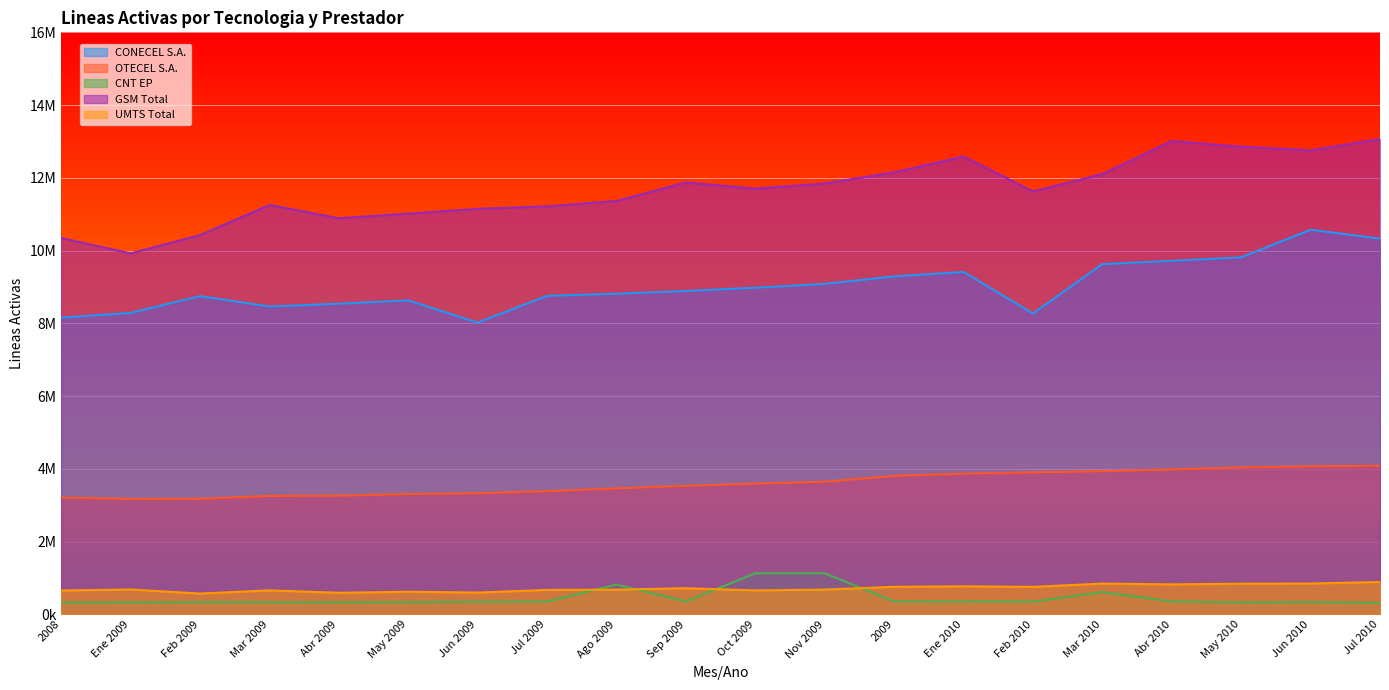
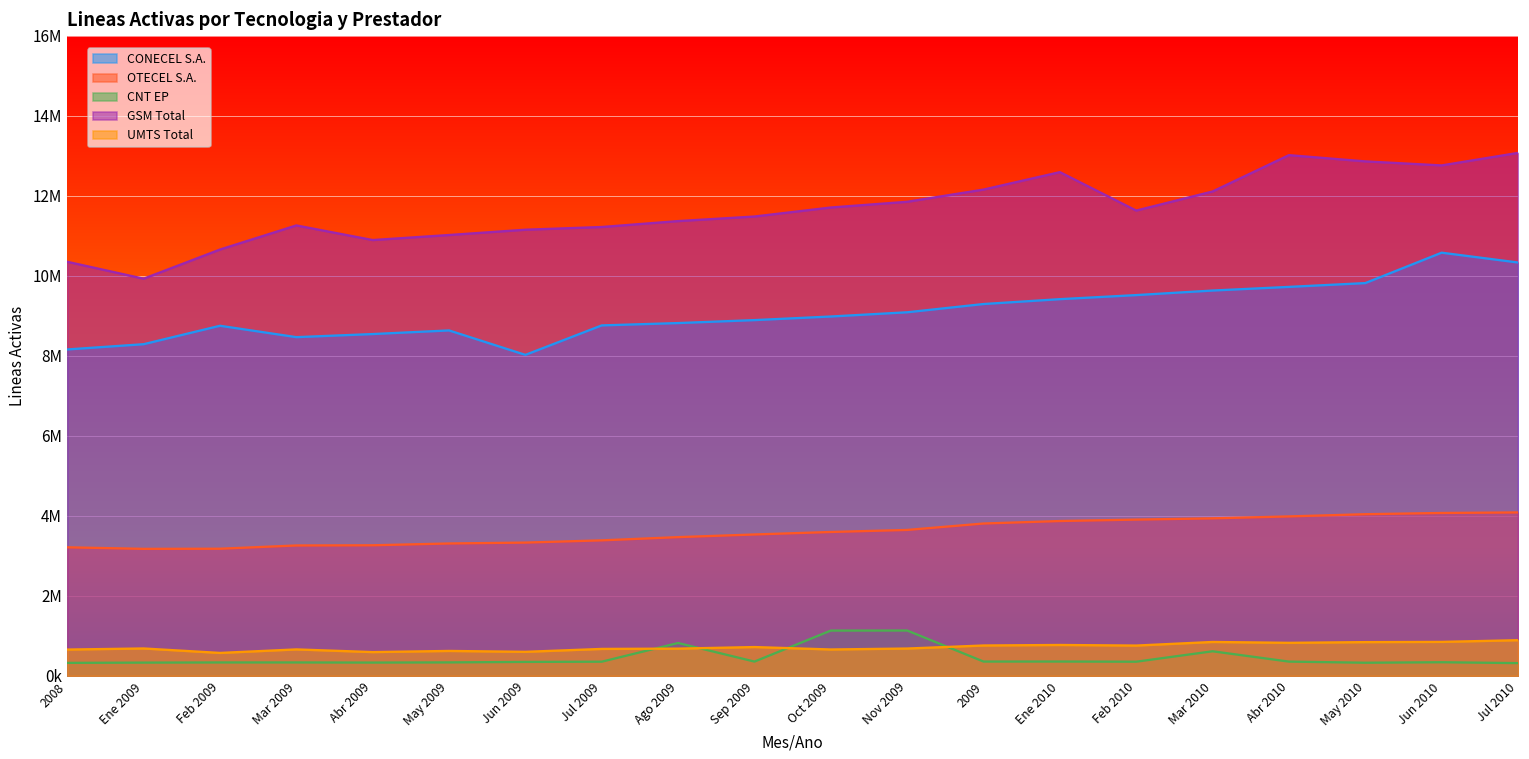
GSM Total, Feb 2009: 10400000 -> 10700000
GSM Total, Sep 2009: 11900000 -> 11500000
CONECEL S.A., Feb 2010: 8300000 -> 9500000
